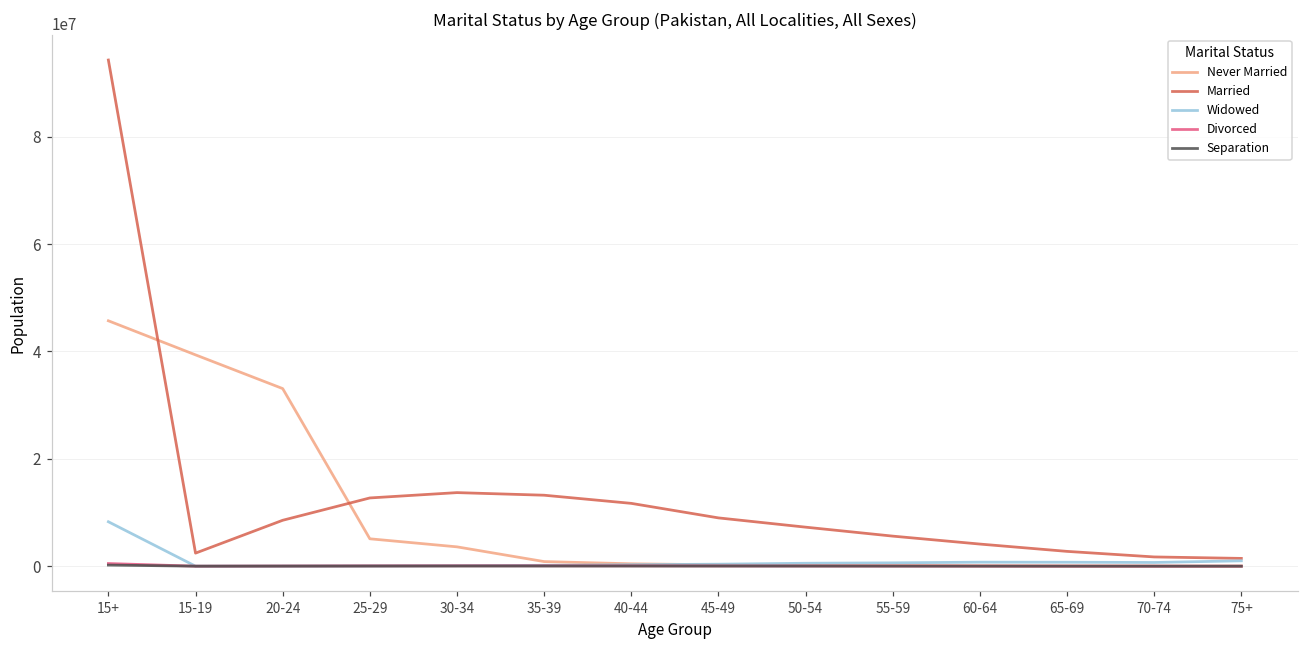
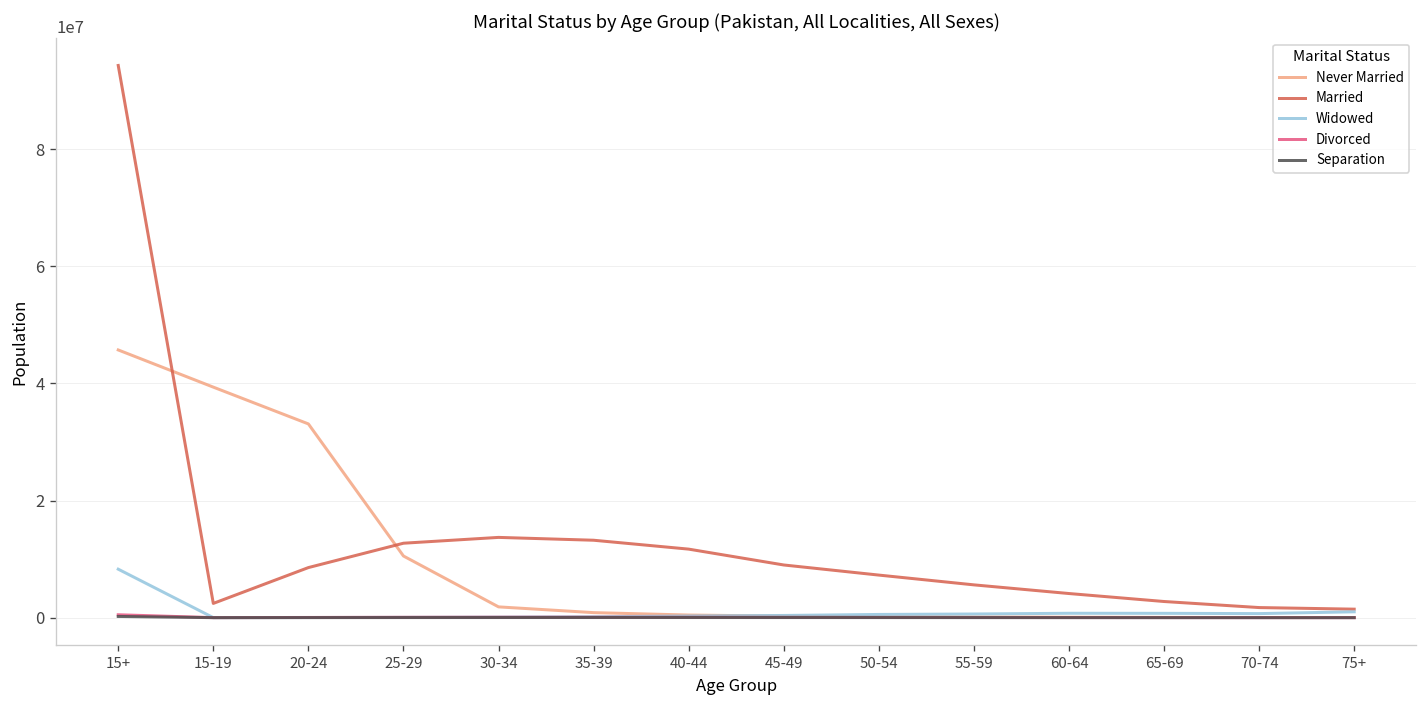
Never Married, 25-29: 5000000 -> 11000000
Never Married, 30-34: 4000000 -> 2000000
